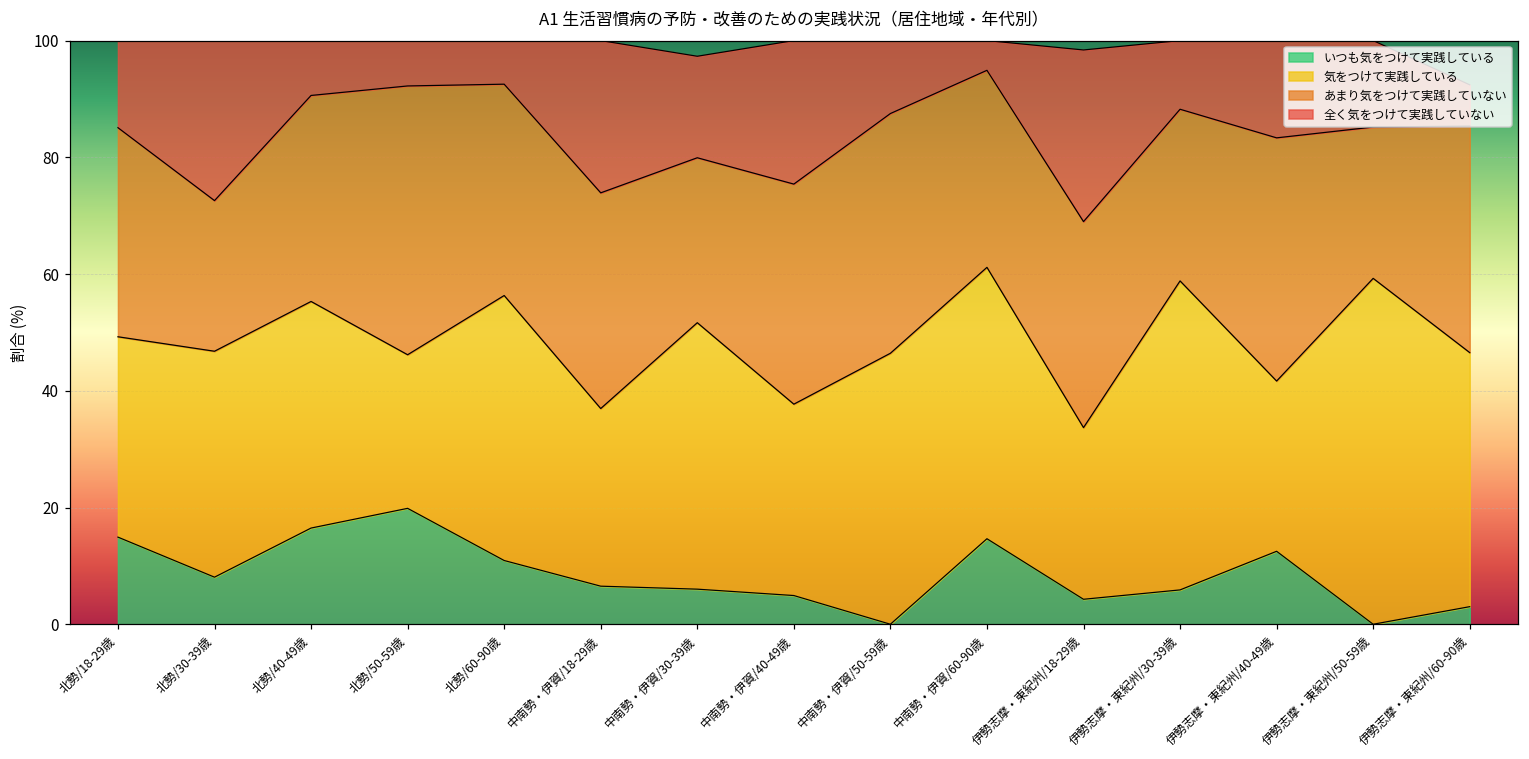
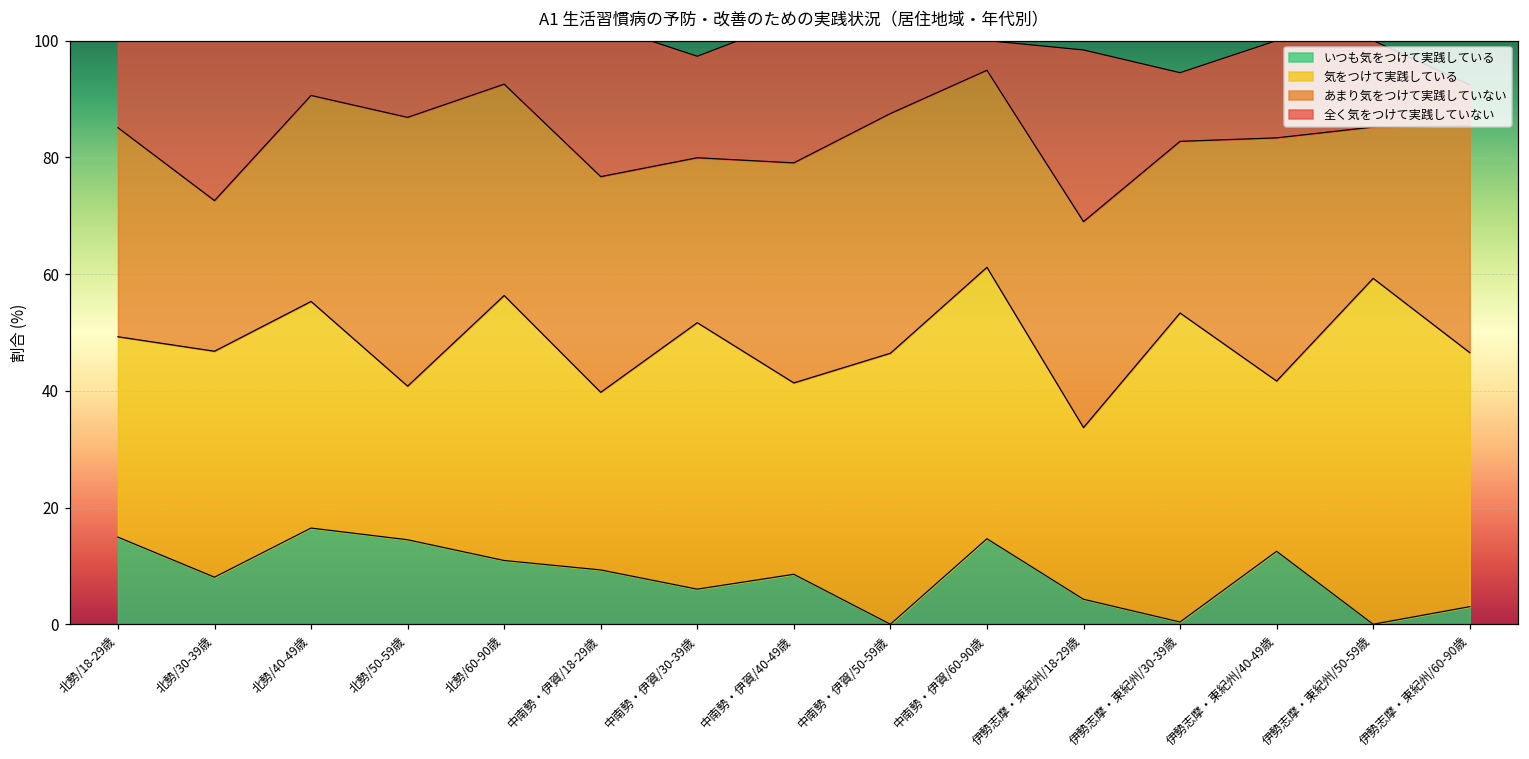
いつも気をつけて実践している, 北勢/50-59歳: 20 -> 14
いつも気をつけて実践している, 中南勢・伊賀/18-29歳: 7 -> 9
いつも気をつけて実践している, 中南勢・伊賀/40-49歳: 5 -> 9
いつも気をつけて実践している, 伊勢志摩・東紀州/30-39歳: 6 -> 0
